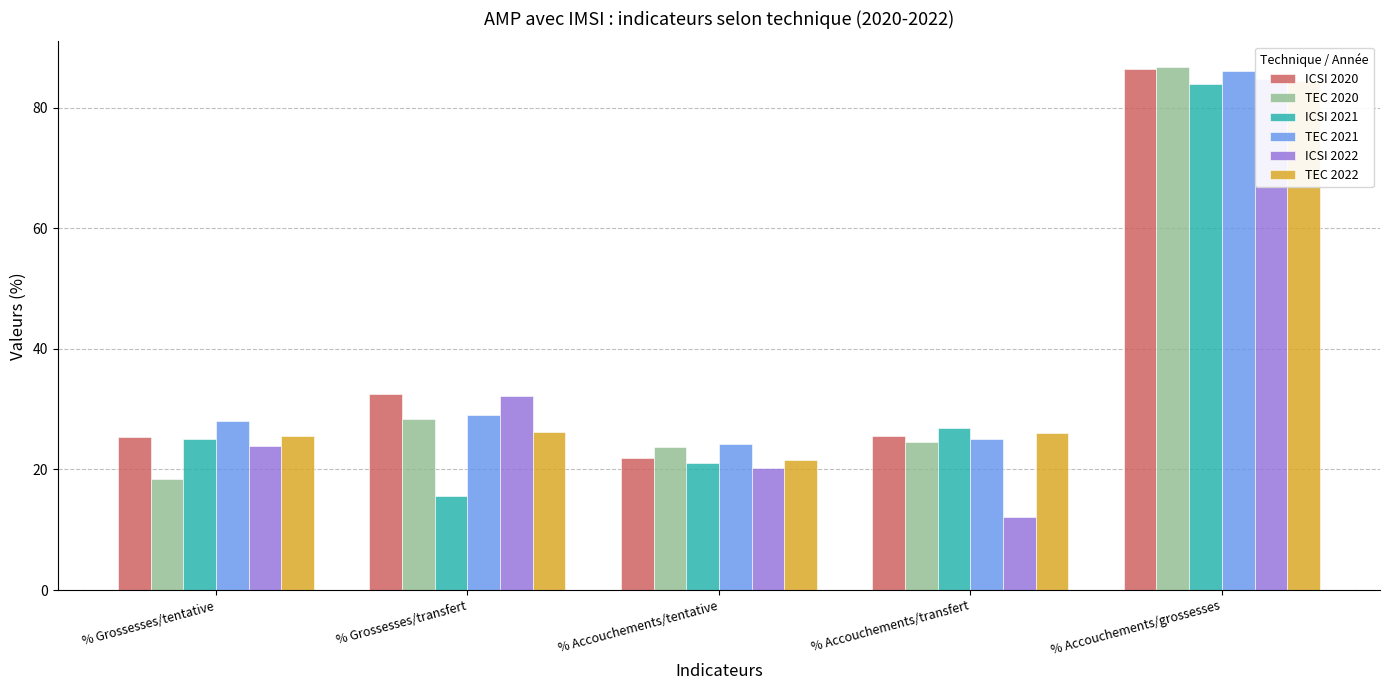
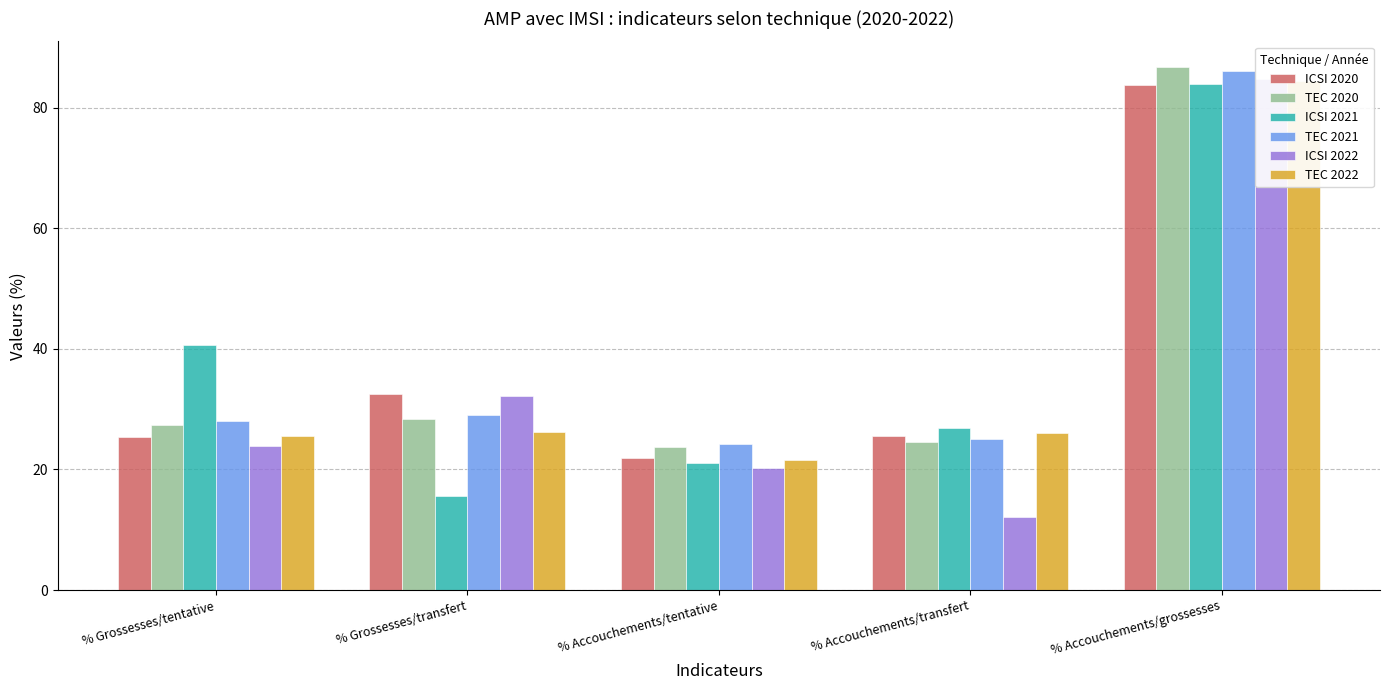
TEC 2020, % Grossesses/tentative: 18 -> 27
ICSI 2021, % Grossesses/tentative: 25 -> 41
ICSI 2020, % Accouchements/grossesses: 87 -> 84
